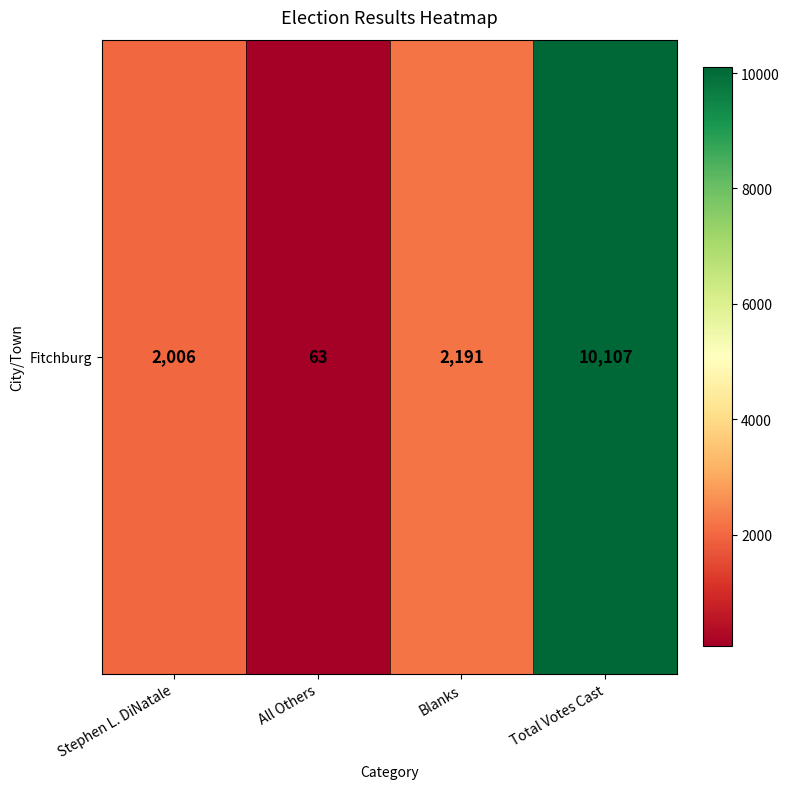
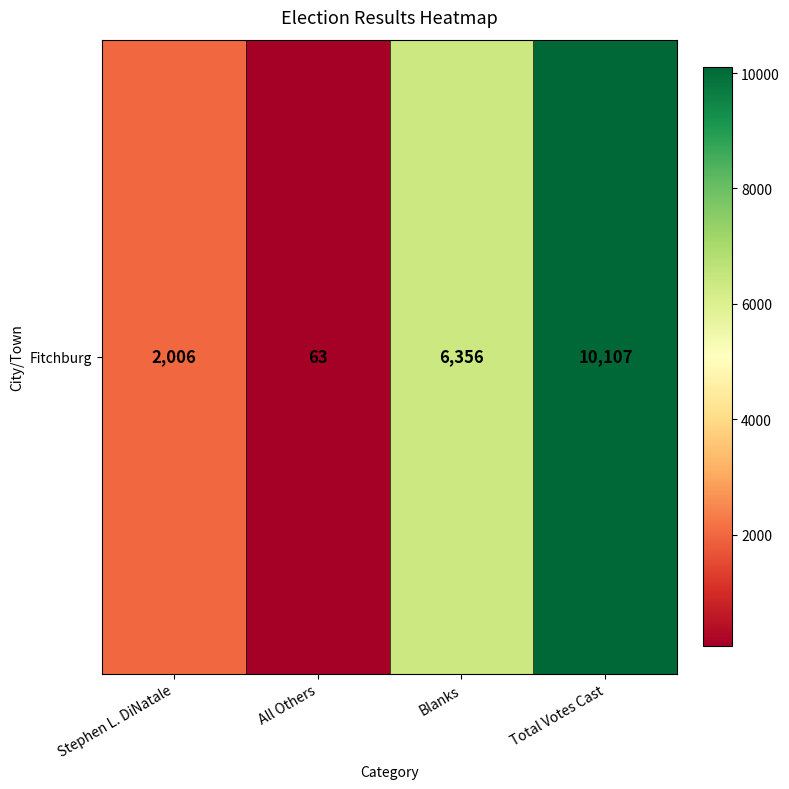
Fitchburg, Blanks: 2,191 -> 6,356
